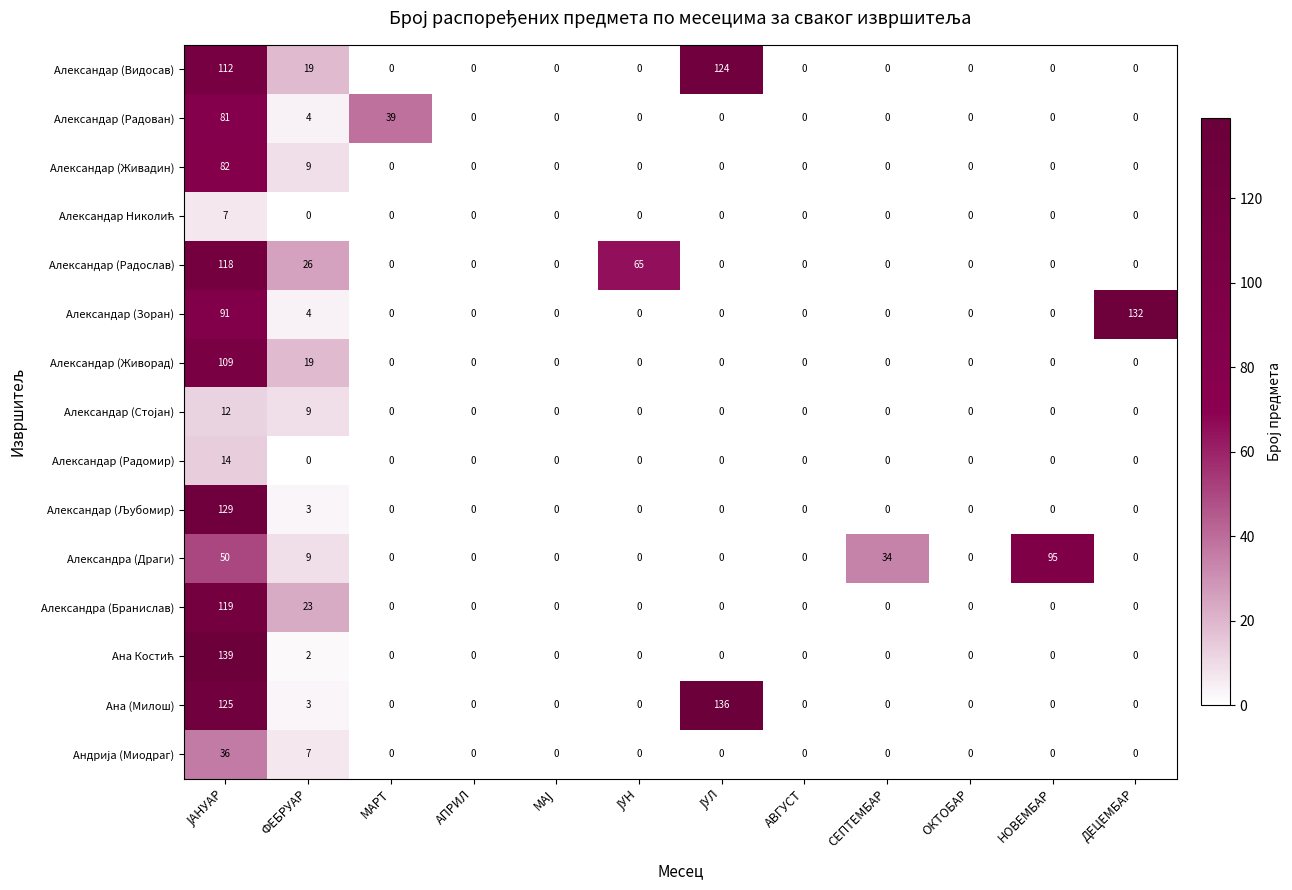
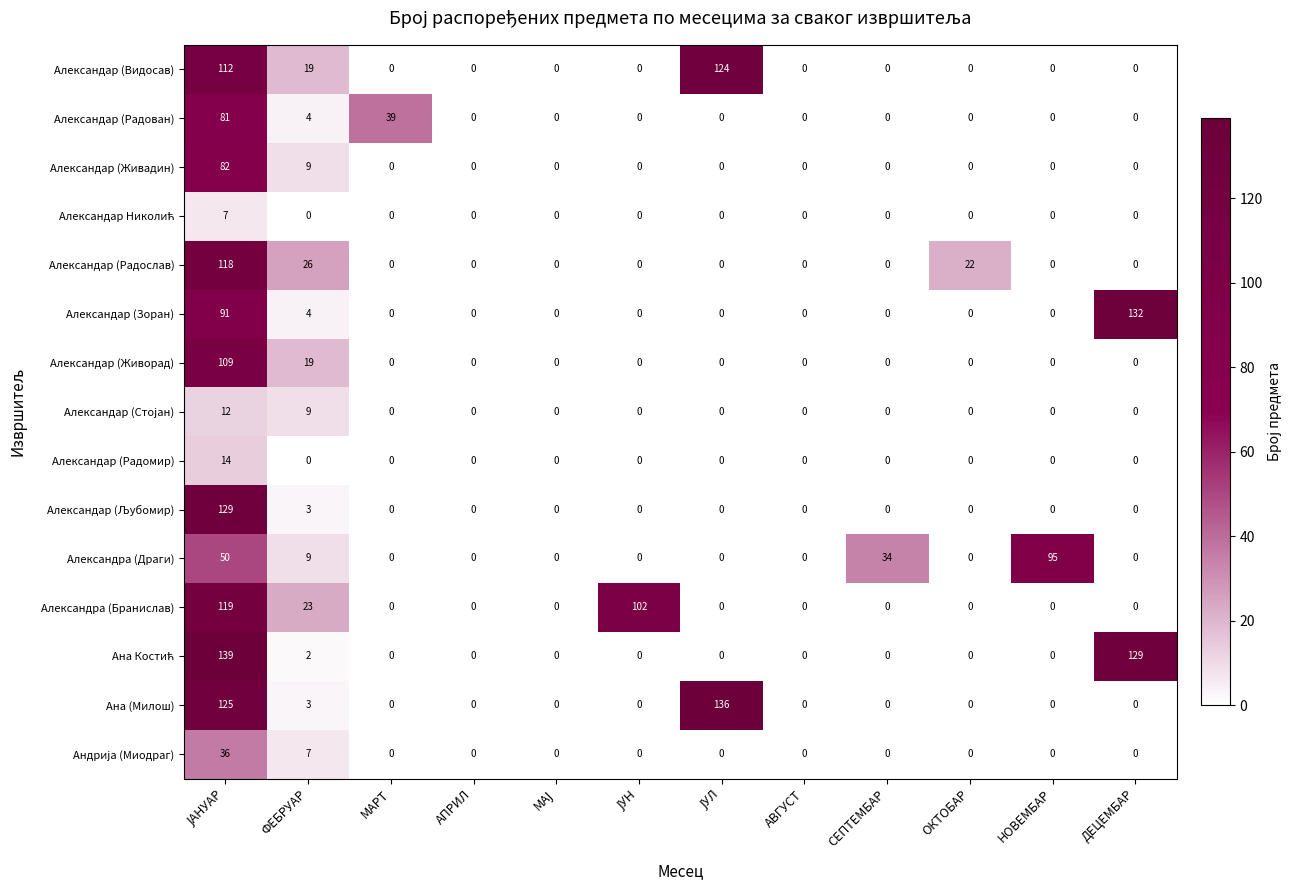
Александар (Радослав), ЈУН: 65 -> 0
Александар (Радослав), ОКТОБАР: 0 -> 22
Александра (Бранислав), ЈУН: 0 -> 102
Ана Костић, ДЕЦЕМБАР: 0 -> 129
